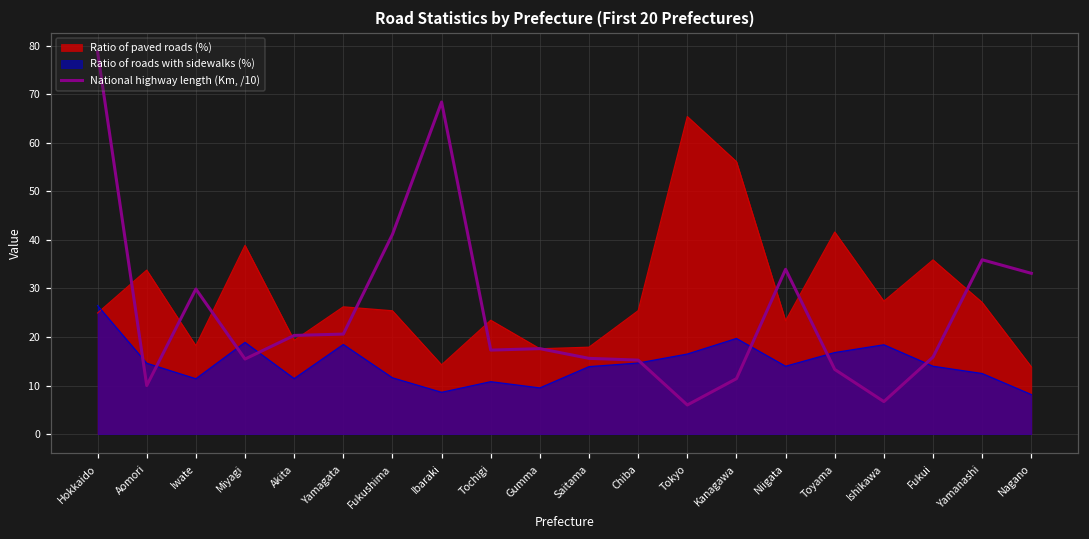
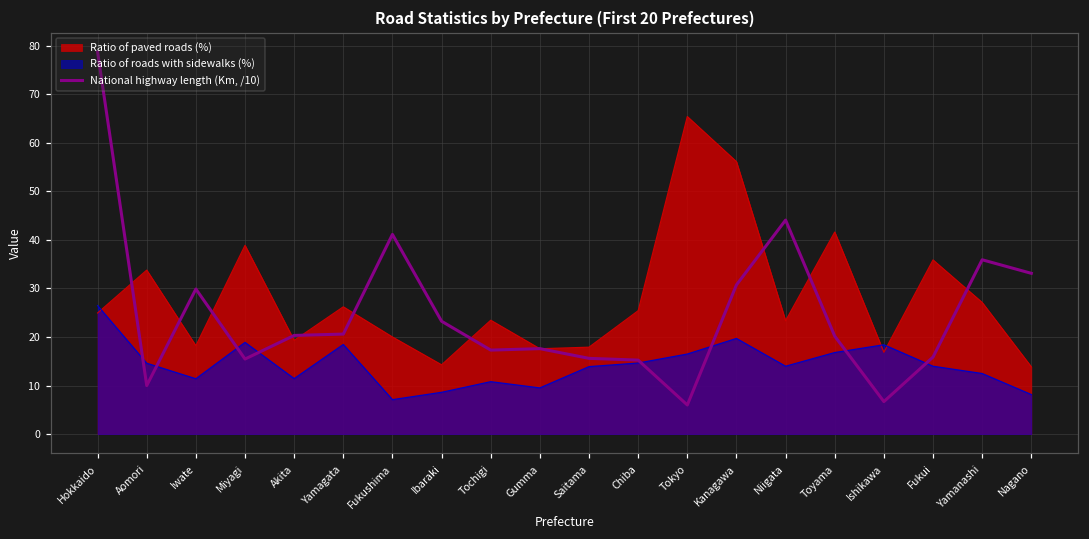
Ratio of paved roads (%), Fukushima: 25 -> 20
Ratio of roads with sidewalks (%), Fukushima: 12 -> 7
National highway length (Km, /10), Ibaraki: 68 -> 23
National highway length (Km, /10), Kanagawa: 11 -> 31
National highway length (Km, /10), Niigata: 34 -> 44
National highway length (Km, /10), Toyama: 13 -> 20
Ratio of paved roads (%), Ishikawa: 27 -> 17
